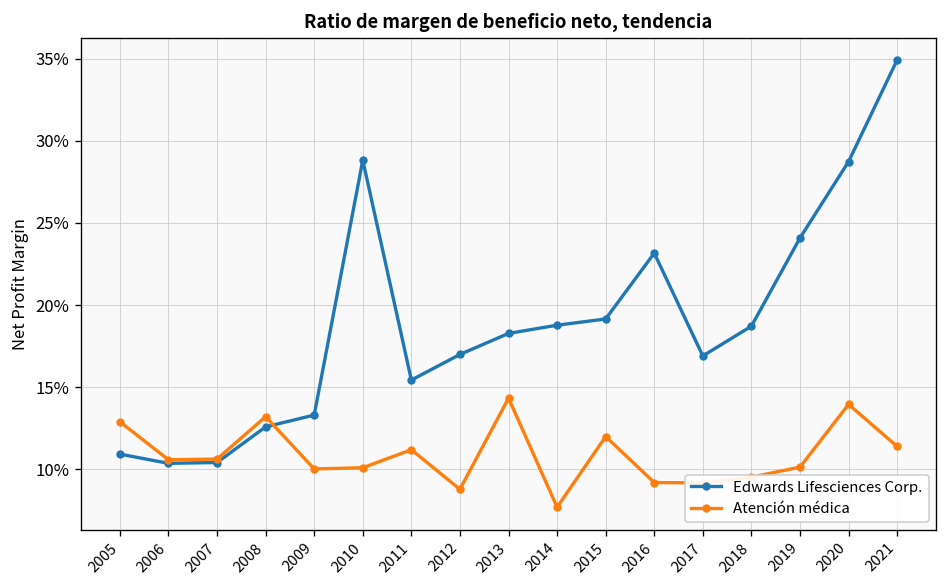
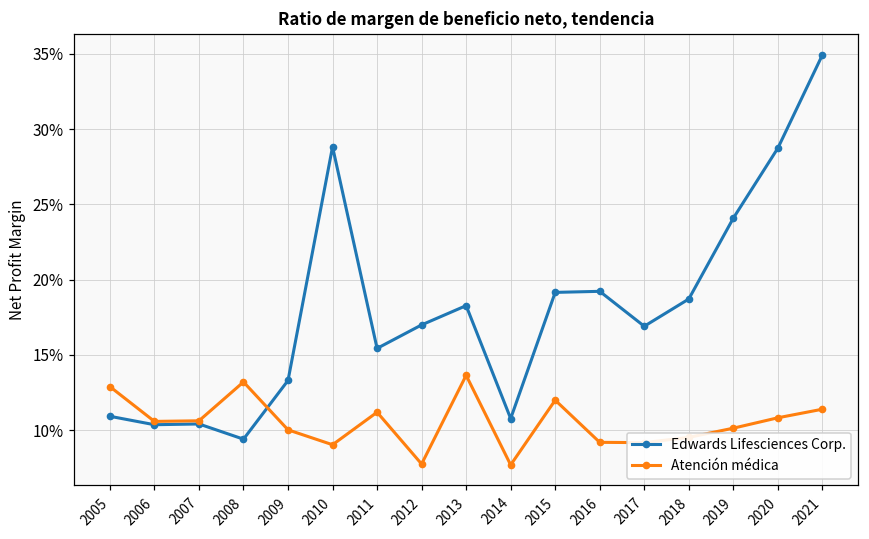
Edwards Lifesciences Corp., 2008: 12.6% -> 9.4%
Atención médica, 2010: 10.1% -> 9.0%
Atención médica, 2012: 8.8% -> 7.8%
Atención médica, 2013: 14.3% -> 13.6%
Edwards Lifesciences Corp., 2014: 18.8% -> 10.8%
Edwards Lifesciences Corp., 2016: 23.2% -> 19.2%
Atención médica, 2020: 14.0% -> 10.8%
